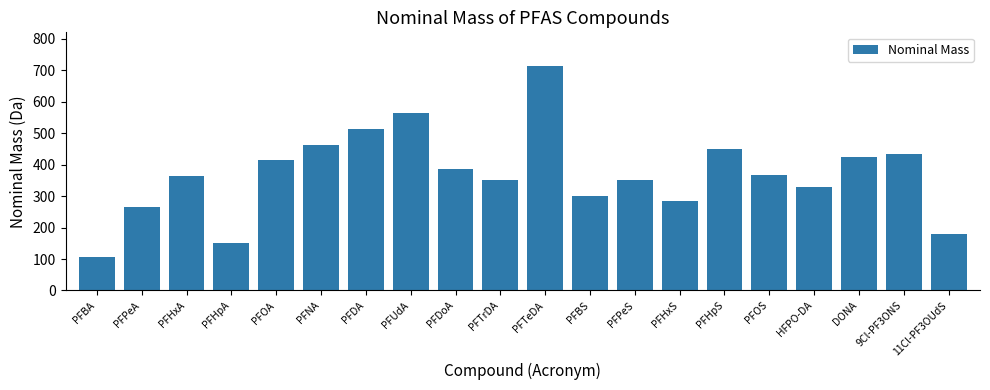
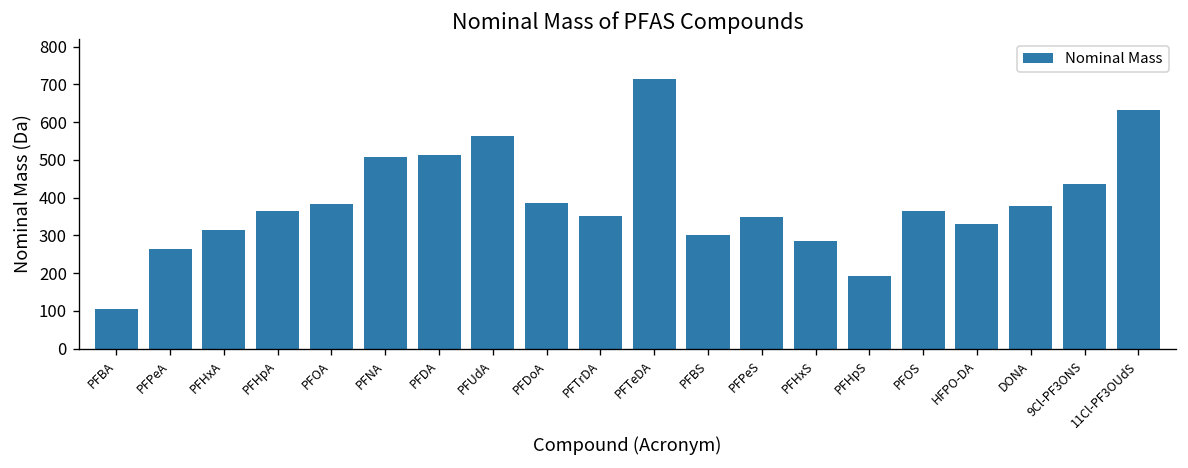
PFHxA: 360 -> 310
PFHpA: 150 -> 360
PFOA: 410 -> 380
PFNA: 460 -> 510
PFHpS: 450 -> 190
DONA: 420 -> 380
11Cl-PF3OUdS: 180 -> 630
